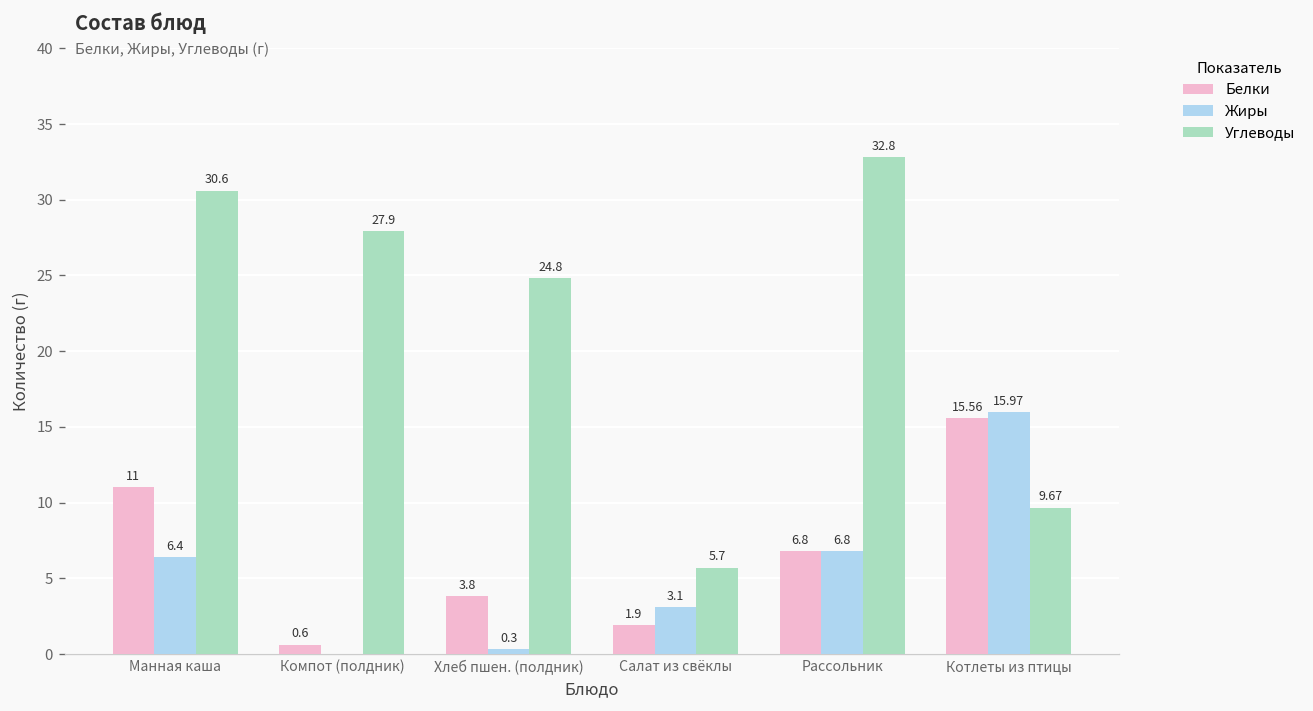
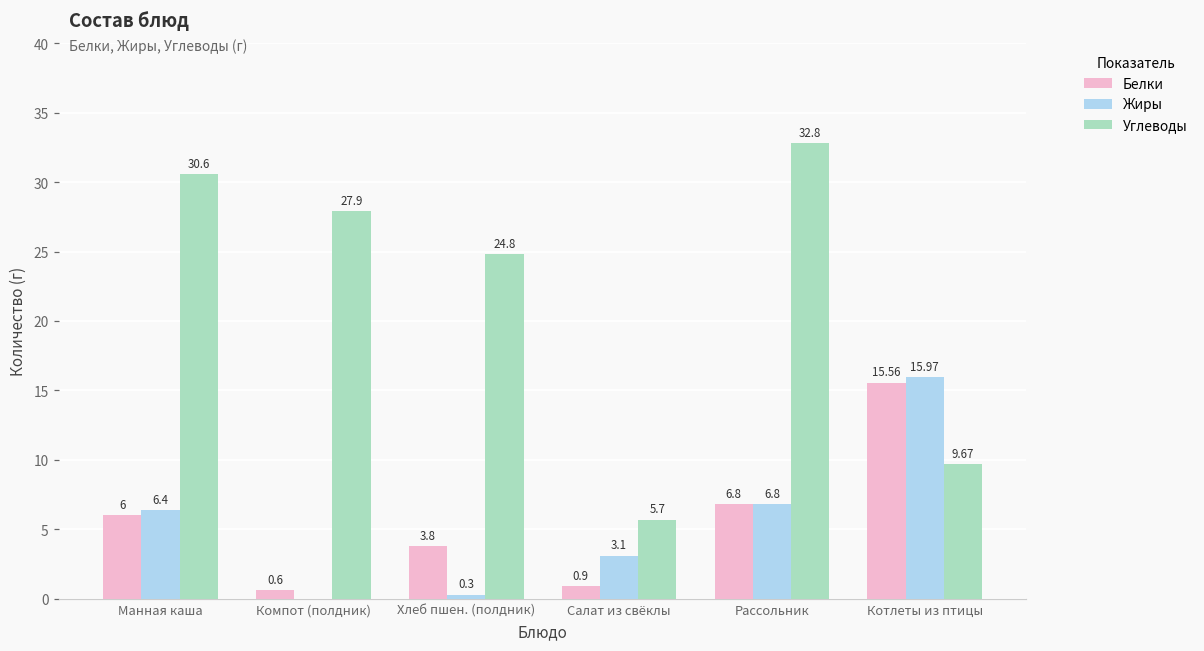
Белки, Манная каша: 11 -> 6
Белки, Салат из свёклы: 1.9 -> 0.9
